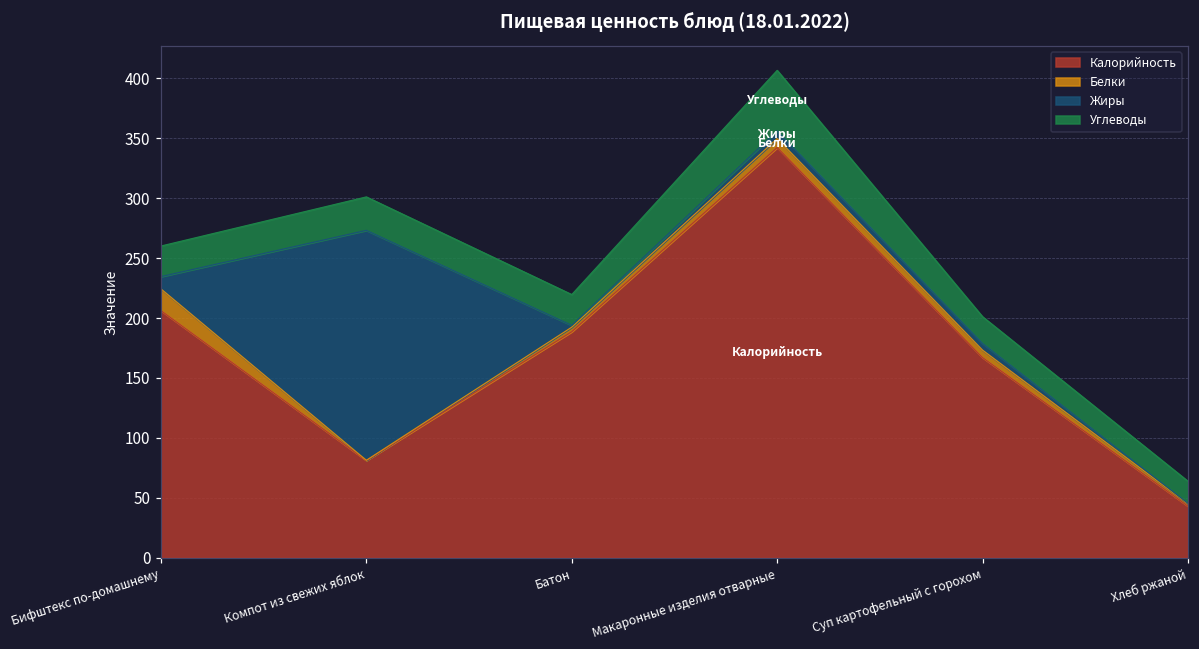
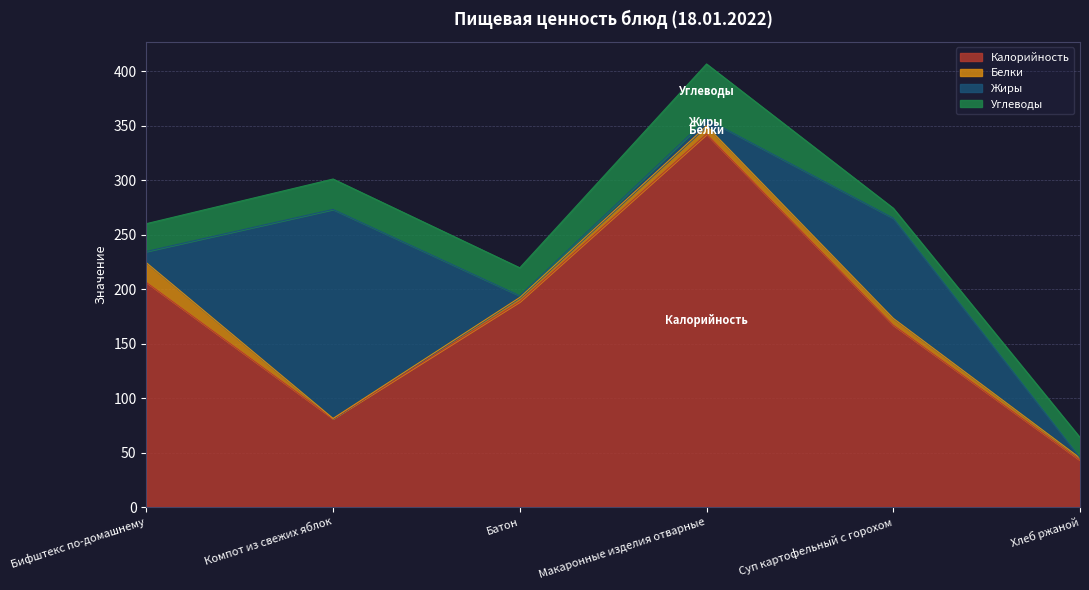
Жиры, Суп картофельный с горохом: 6 -> 92
Углеводы, Суп картофельный с горохом: 22 -> 9
